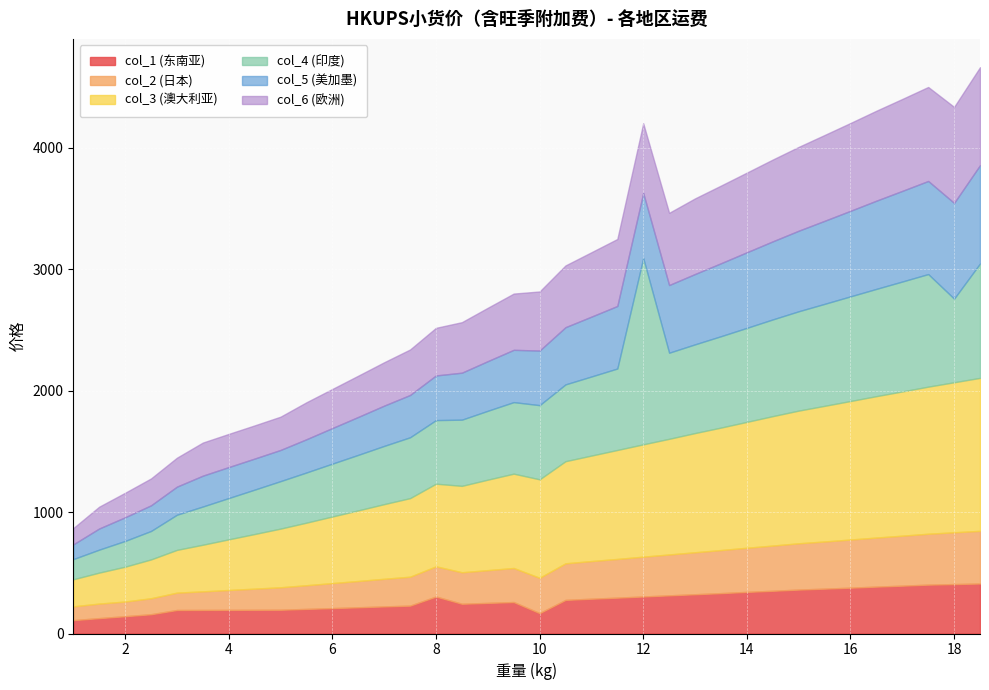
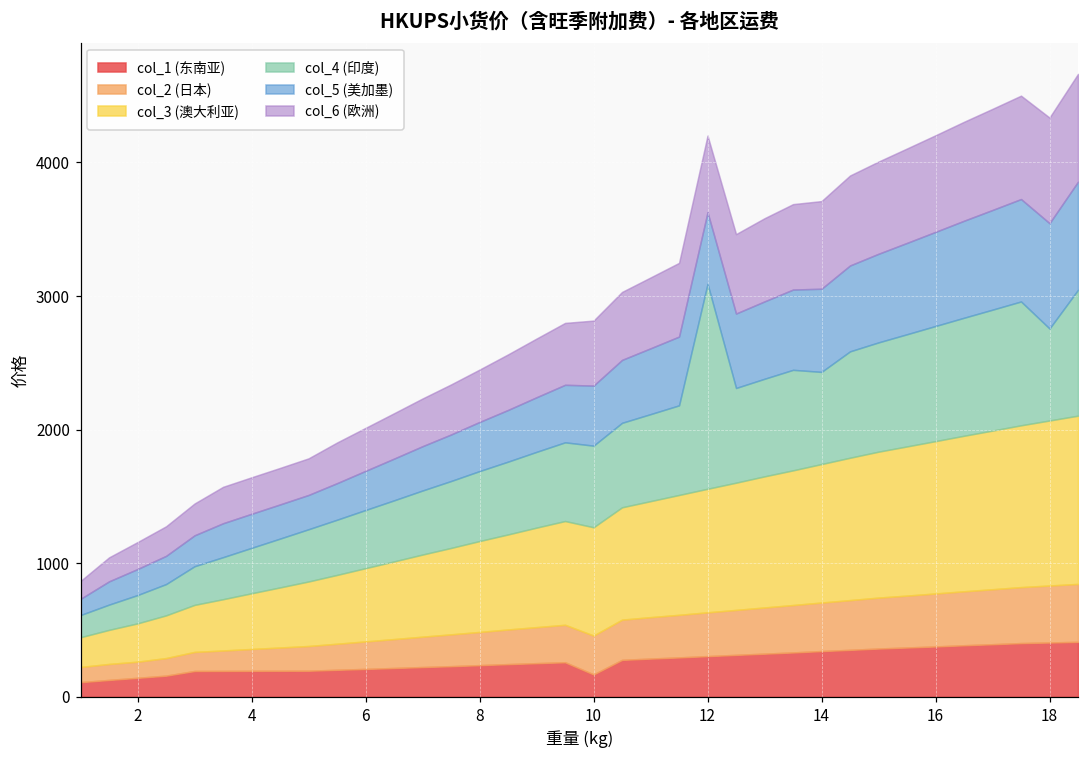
col_1 (东南亚), 8: 300 -> 240
col_4 (印度), 14: 770 -> 690
